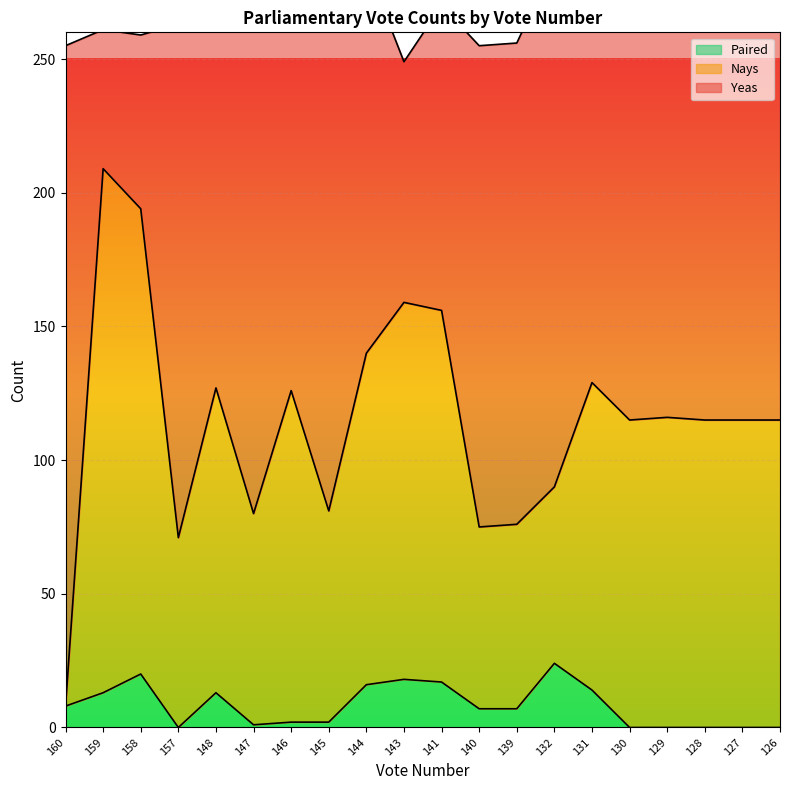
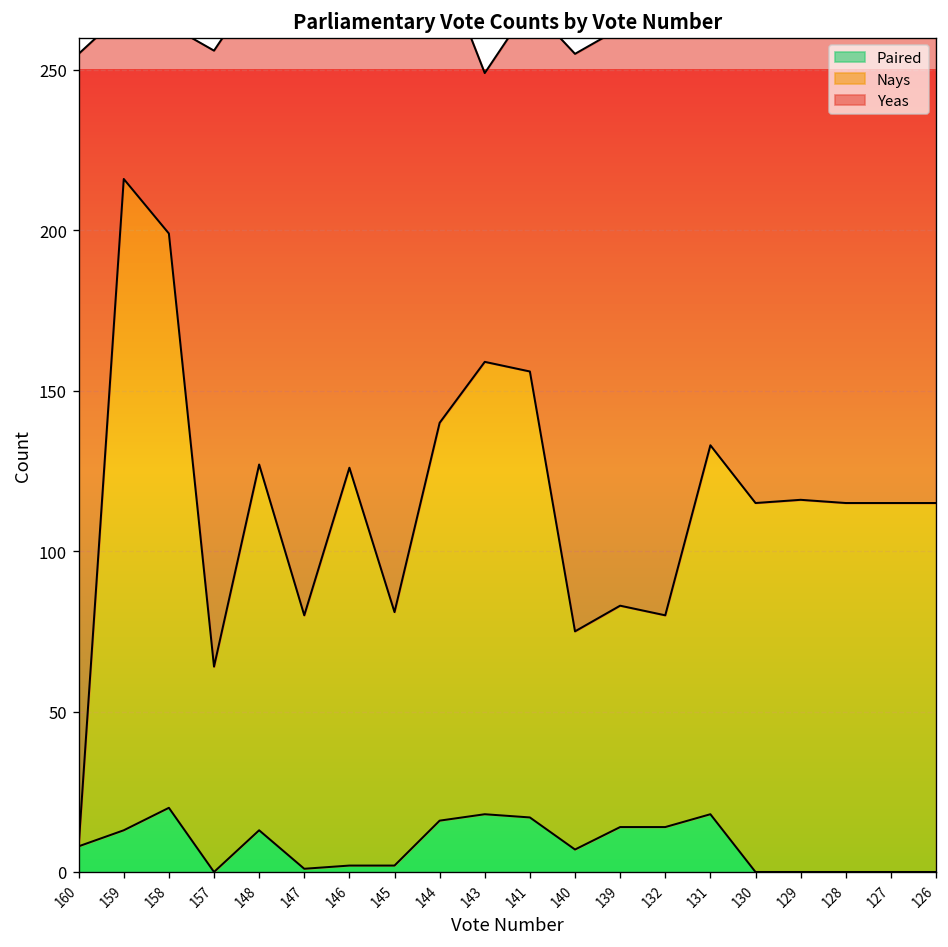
Nays, 159: 196 -> 203
Nays, 158: 174 -> 179
Nays, 157: 71 -> 64
Paired, 139: 7 -> 14
Paired, 132: 24 -> 14
Paired, 131: 14 -> 18
